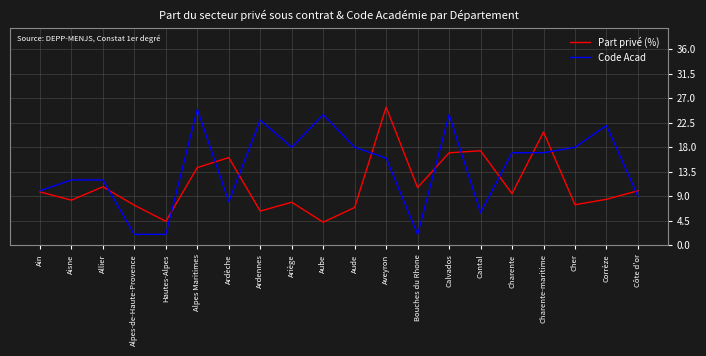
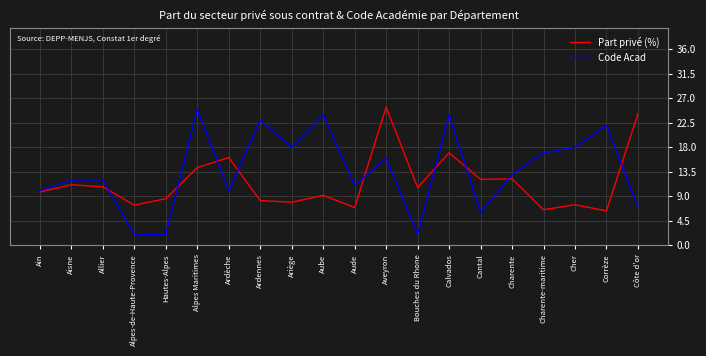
Part privé (%), Aisne: 8 -> 11
Part privé (%), Hautes-Alpes: 4 -> 9
Code Acad, Ardèche: 8 -> 10
Part privé (%), Ardennes: 6 -> 8
Part privé (%), Aube: 4 -> 9
Code Acad, Aude: 18 -> 11
Part privé (%), Cantal: 17 -> 12
Part privé (%), Charente: 9 -> 12
Code Acad, Charente: 17 -> 13
Part privé (%), Charente-maritime: 21 -> 7
Part privé (%), Corrèze: 8 -> 6
Part privé (%), Côte d'or: 10 -> 24
Code Acad, Côte d'or: 9 -> 7
